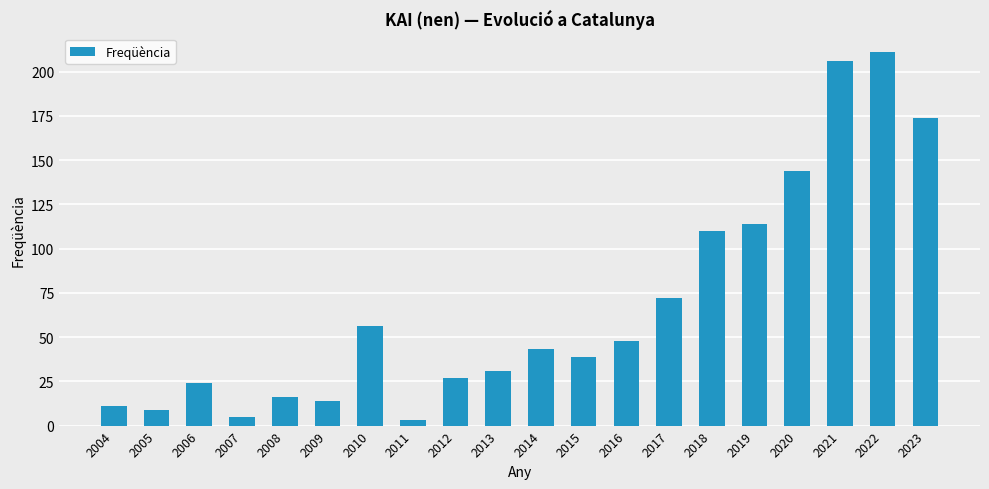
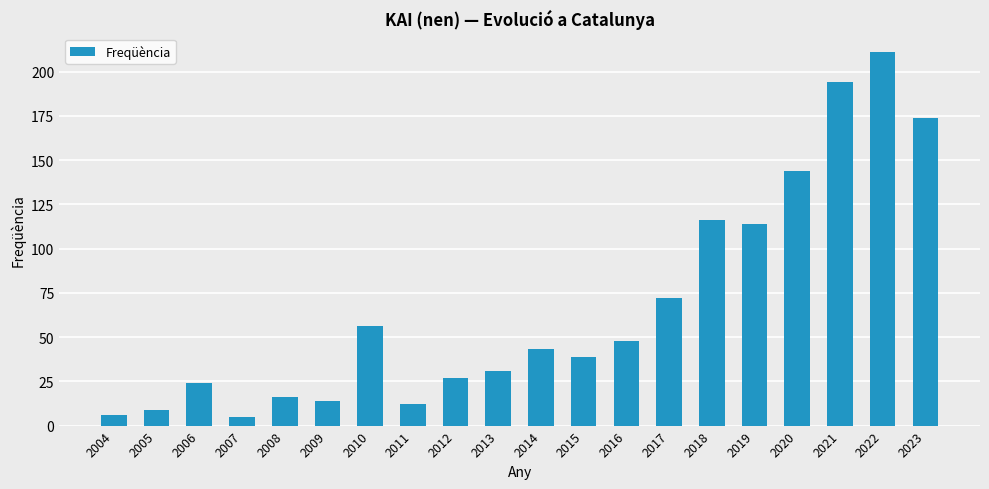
2004: 11 -> 6
2011: 3 -> 12
2018: 110 -> 116
2021: 206 -> 194
